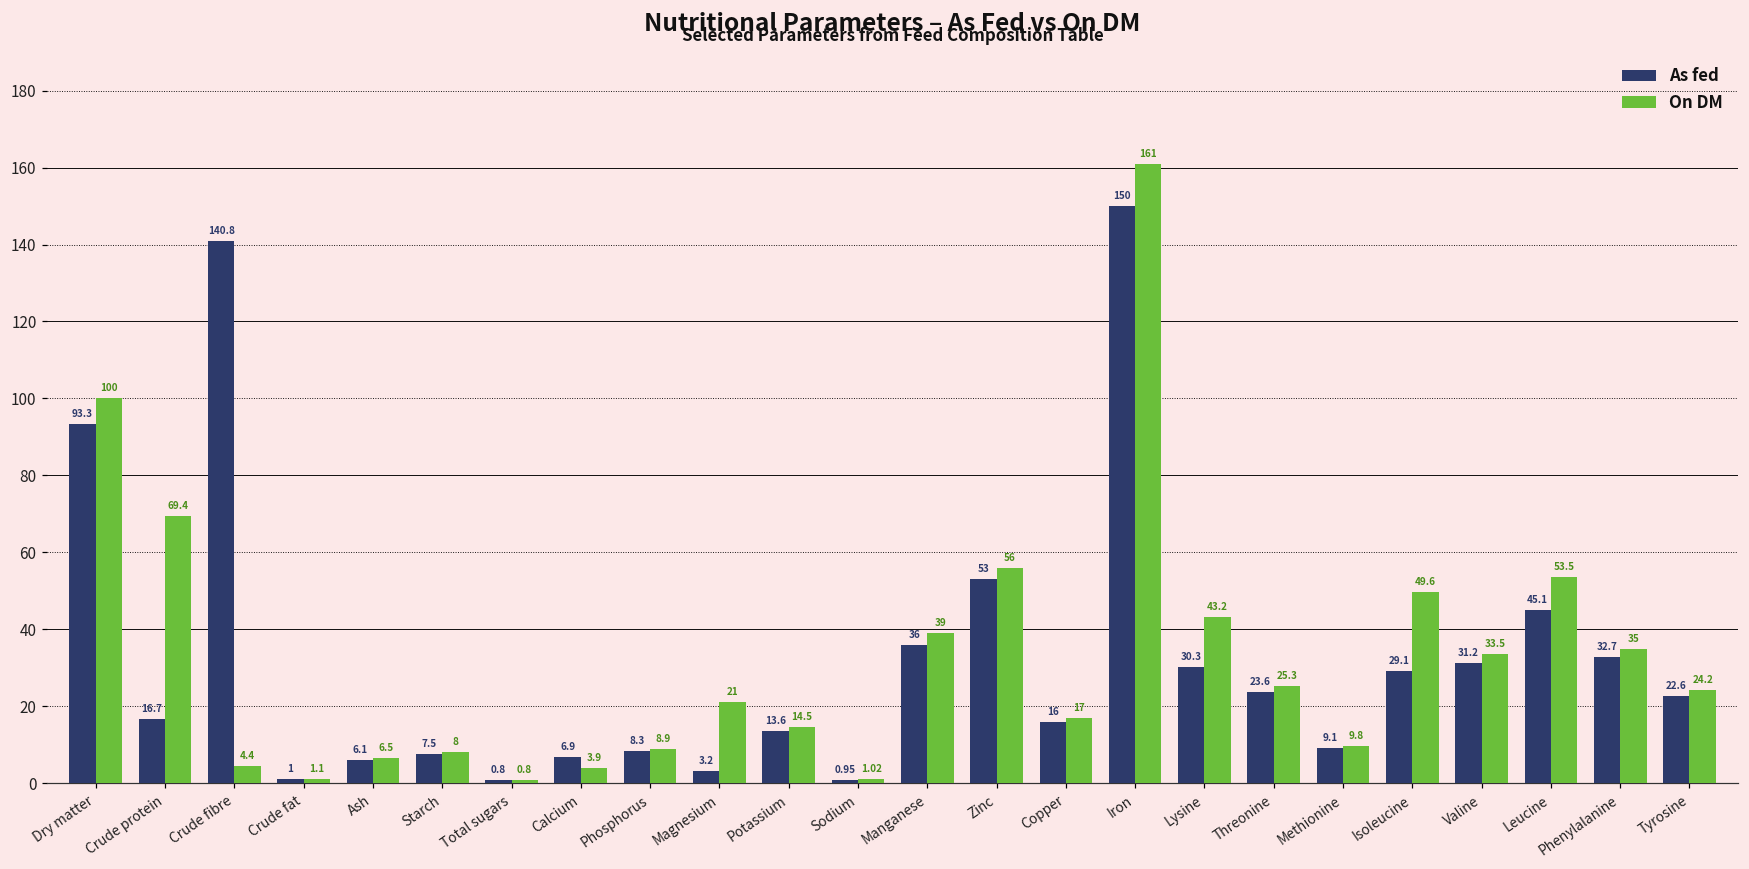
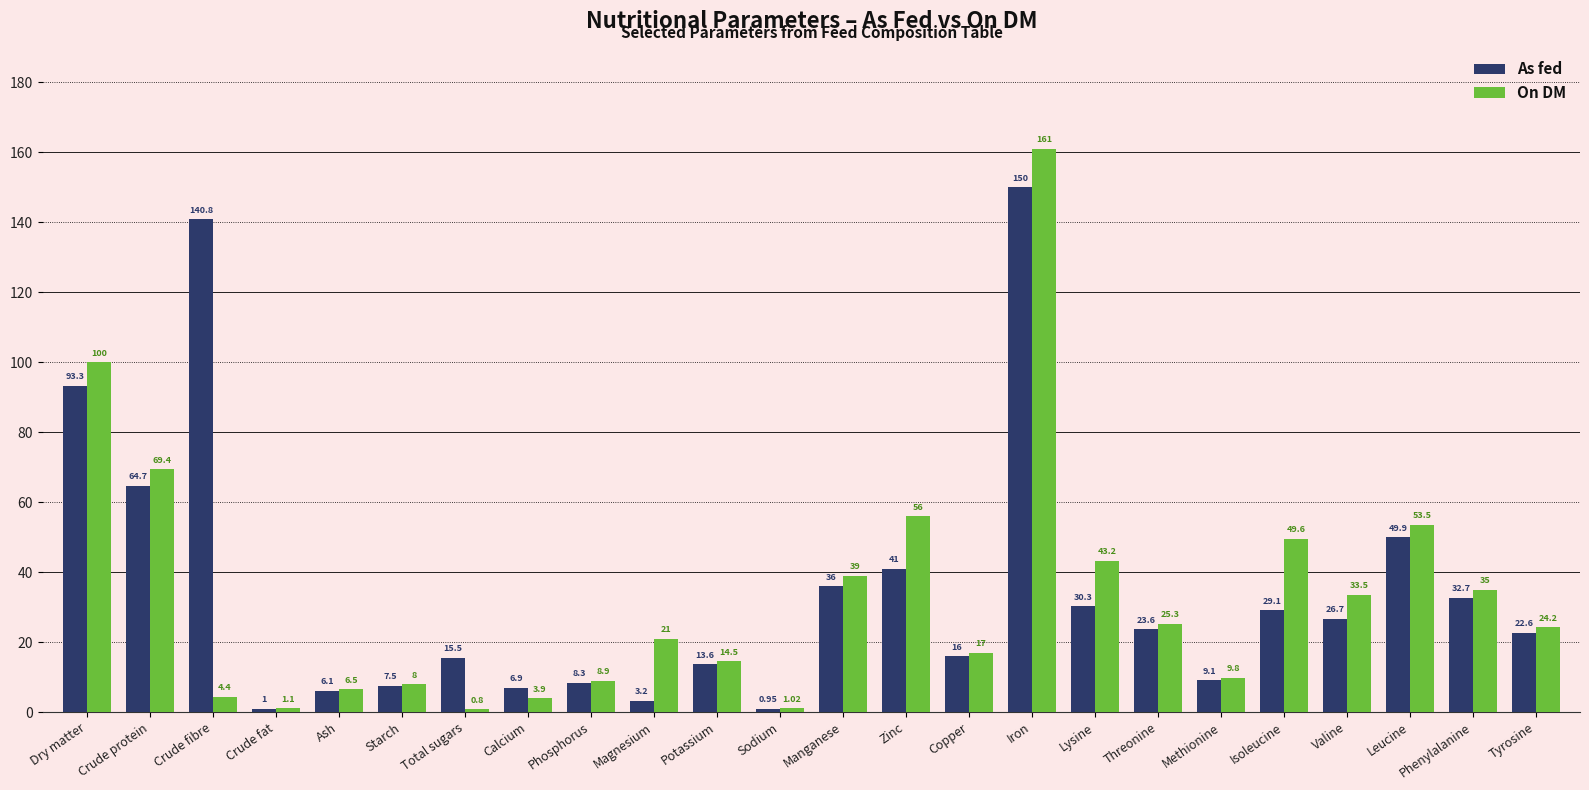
As fed, Crude protein: 16.7 -> 64.7
As fed, Total sugars: 0.8 -> 15.5
As fed, Zinc: 53 -> 41
As fed, Valine: 31.2 -> 26.7
As fed, Leucine: 45.1 -> 49.9
